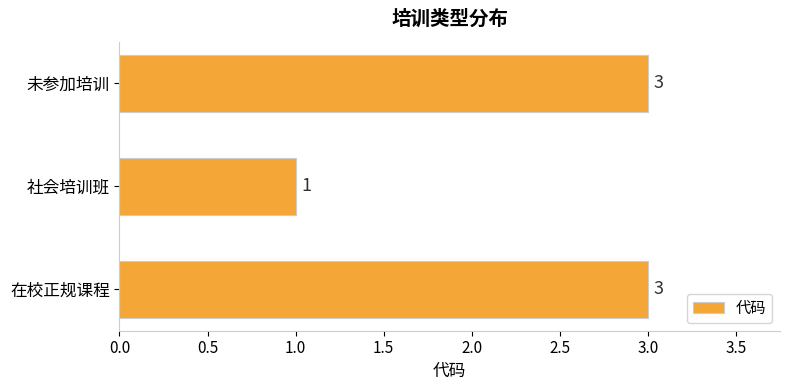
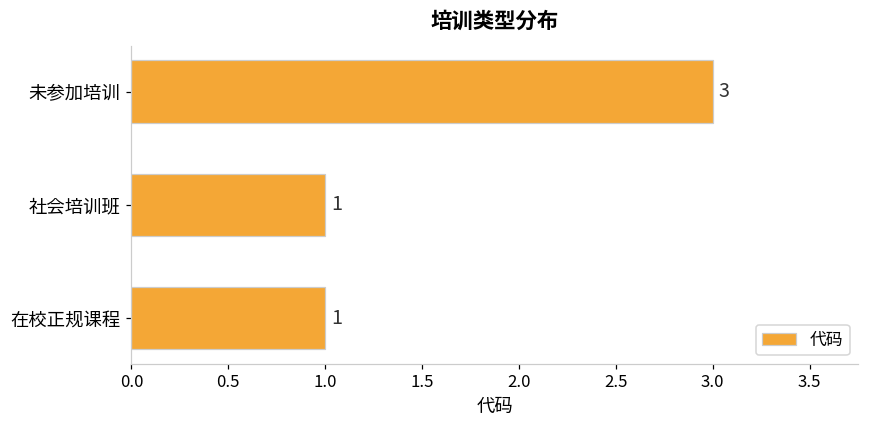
在校正规课程: 3 -> 1
